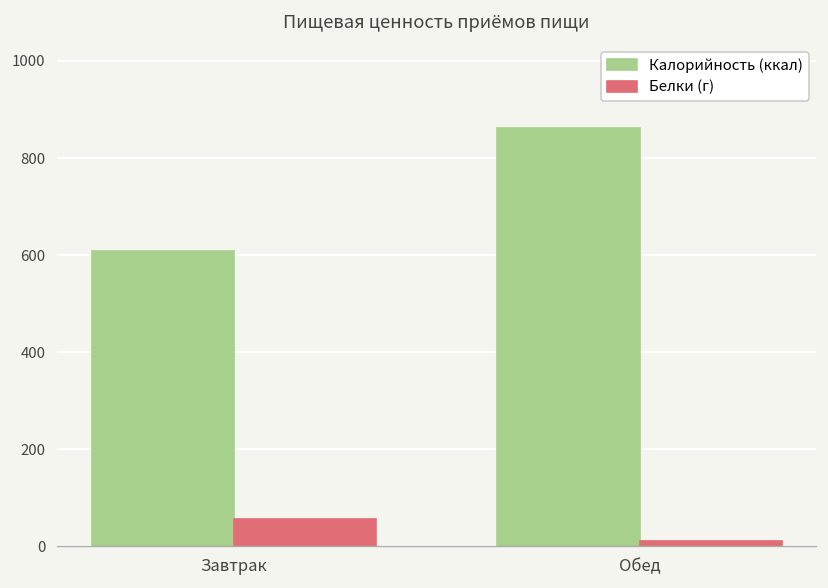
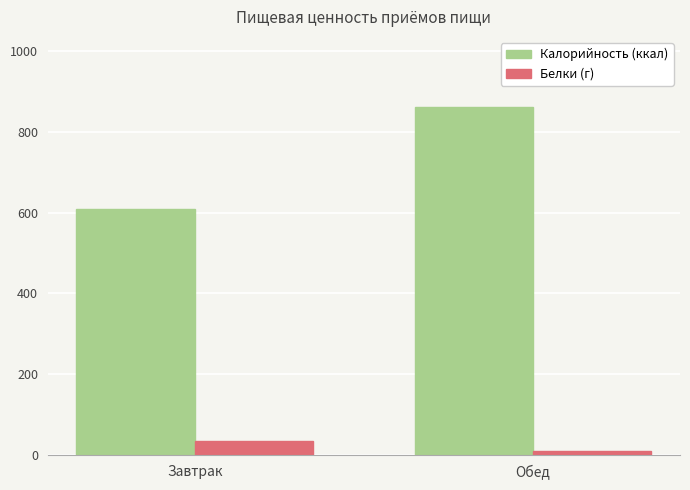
Белки (г), Завтрак: 60 -> 30
